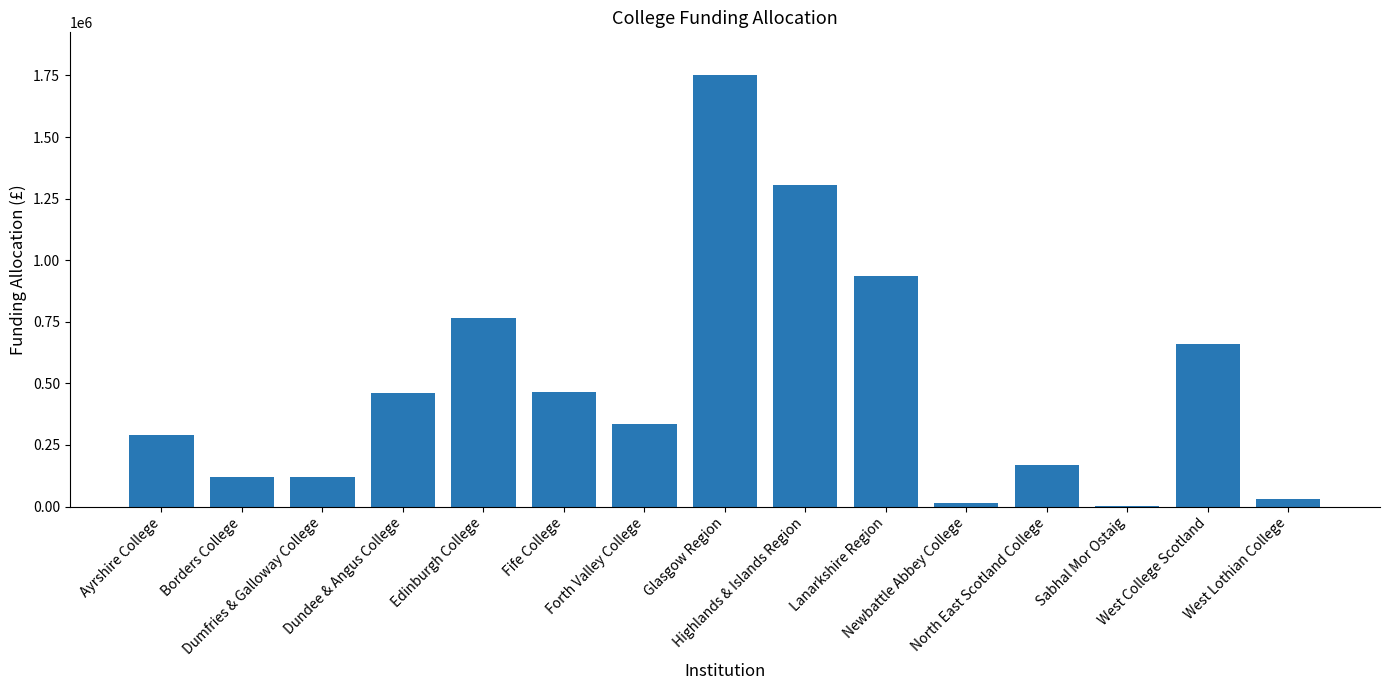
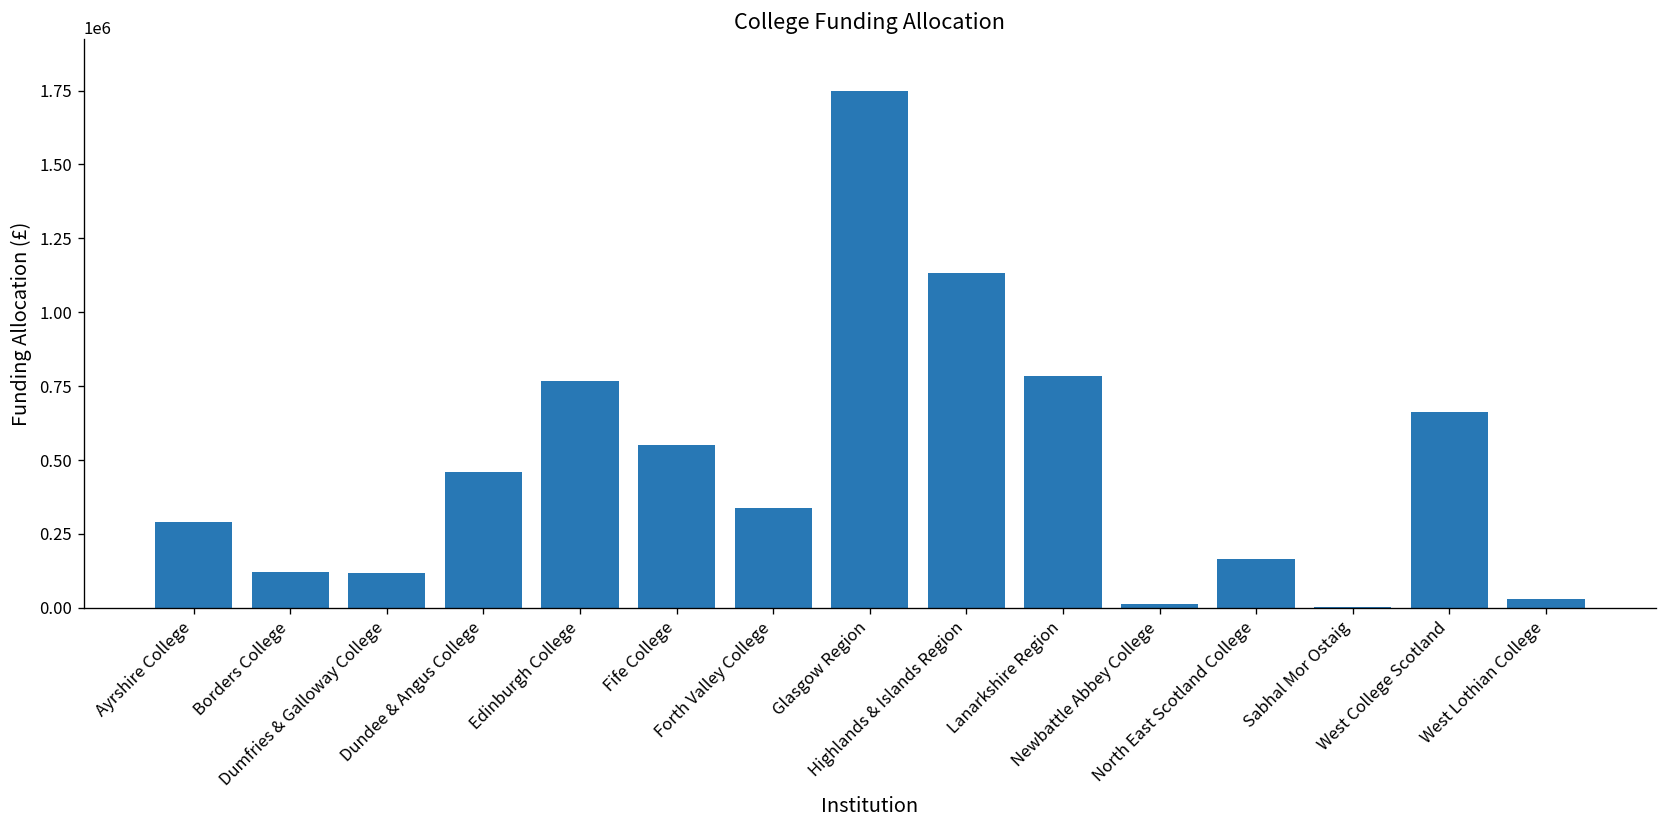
Fife College: 470000 -> 550000
Highlands & Islands Region: 1300000 -> 1130000
Lanarkshire Region: 940000 -> 790000
